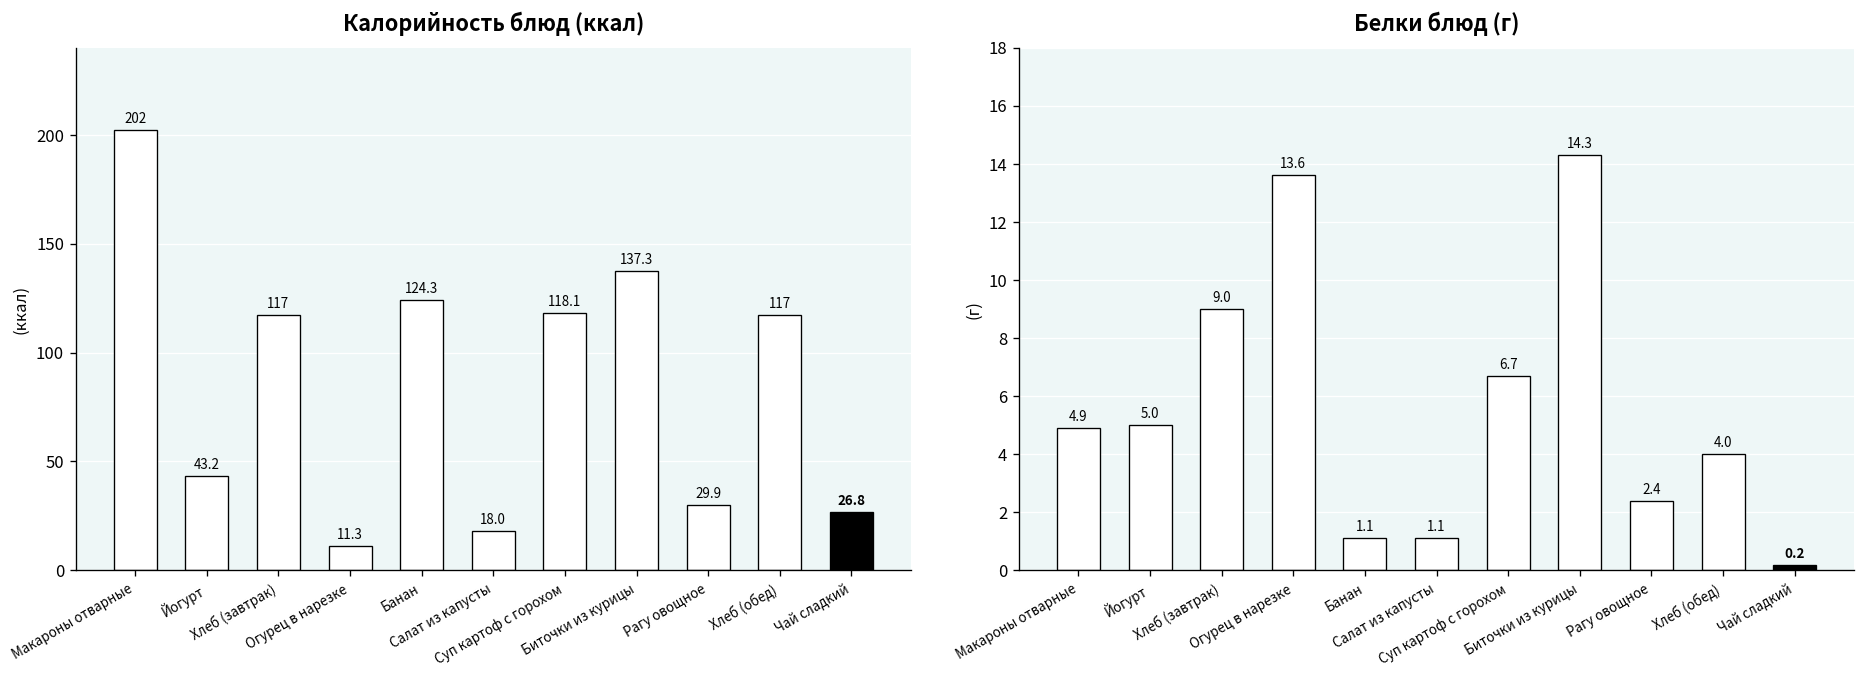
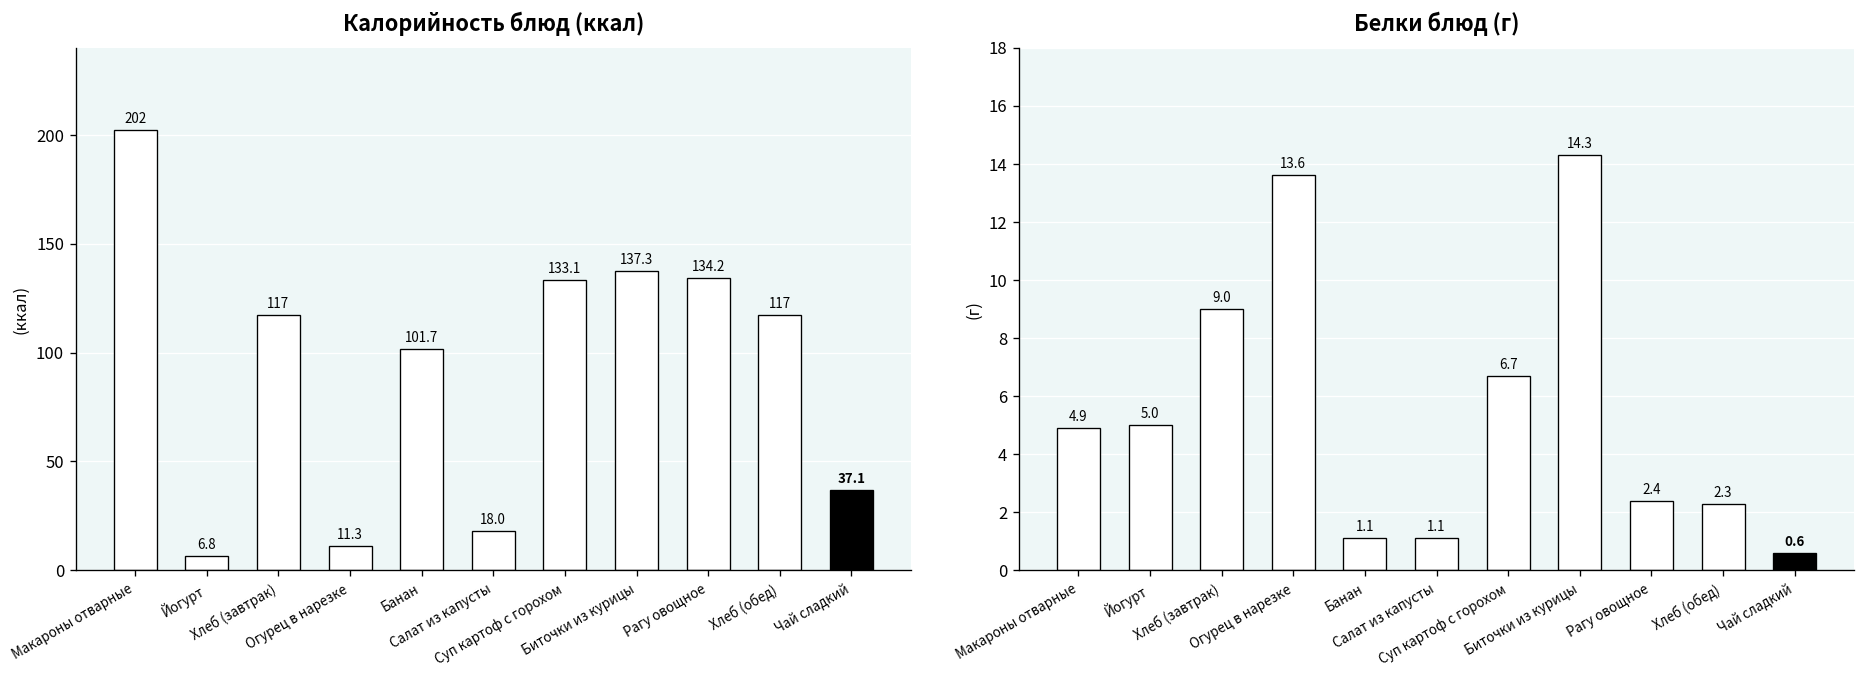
Калорийность блюд (ккал), Йогурт: 43.2 -> 6.8
Калорийность блюд (ккал), Банан: 124.3 -> 101.7
Калорийность блюд (ккал), Суп картоф с горохом: 118.1 -> 133.1
Калорийность блюд (ккал), Рагу овощное: 29.9 -> 134.2
Калорийность блюд (ккал), Чай сладкий: 26.8 -> 37.1
Белки блюд (г), Хлеб (обед): 4.0 -> 2.3
Белки блюд (г), Чай сладкий: 0.2 -> 0.6
